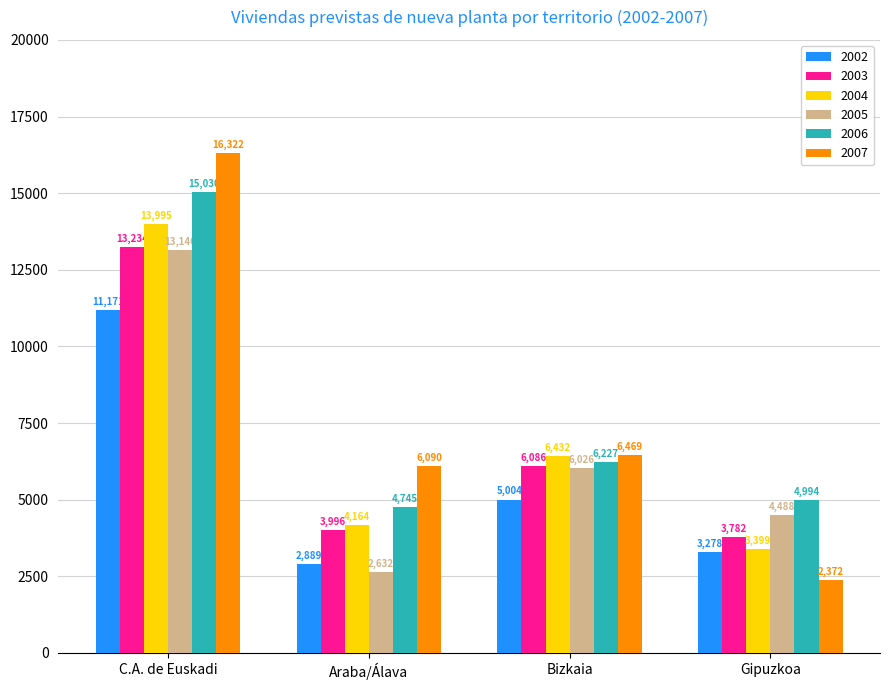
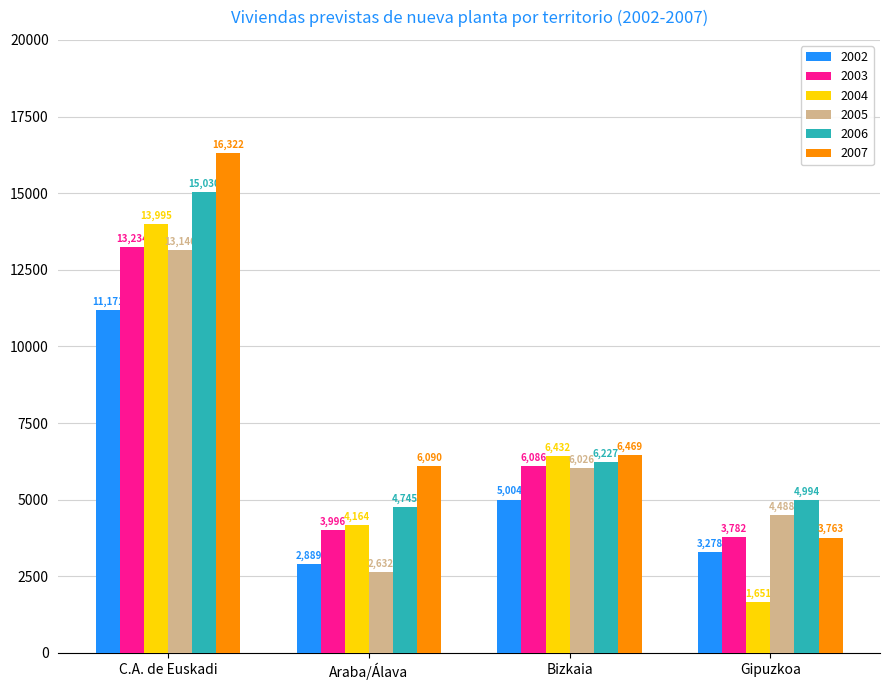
2004, Gipuzkoa: 3,399 -> 1,651
2007, Gipuzkoa: 2,372 -> 3,763
